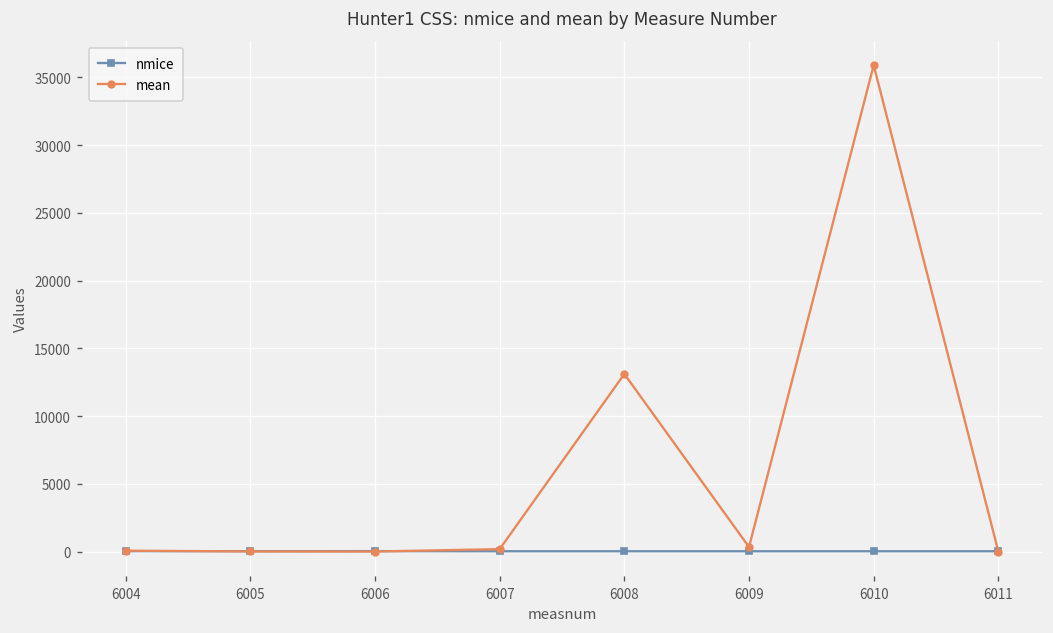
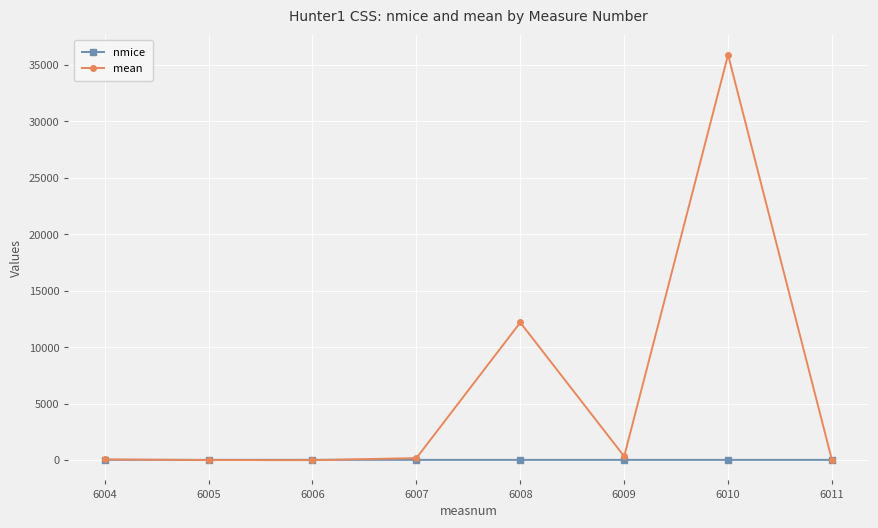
mean, 6008: 13100 -> 12200
